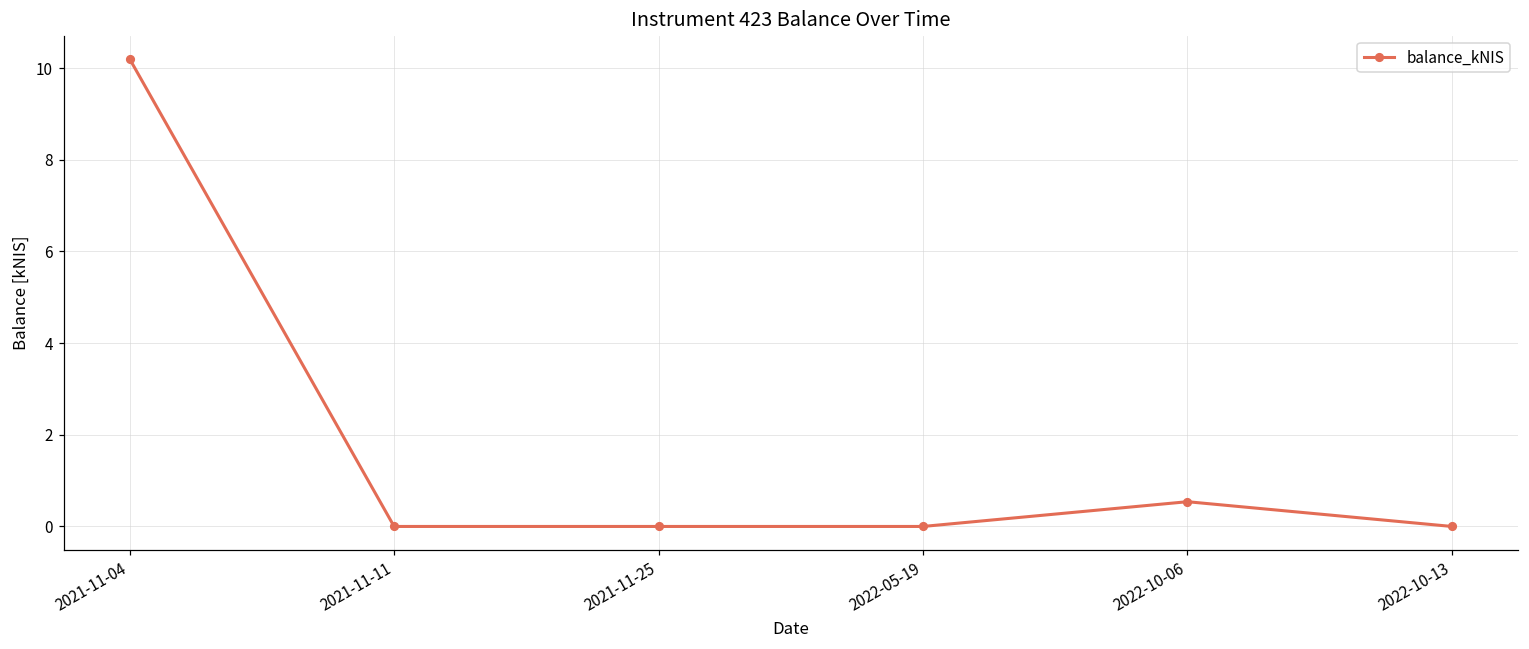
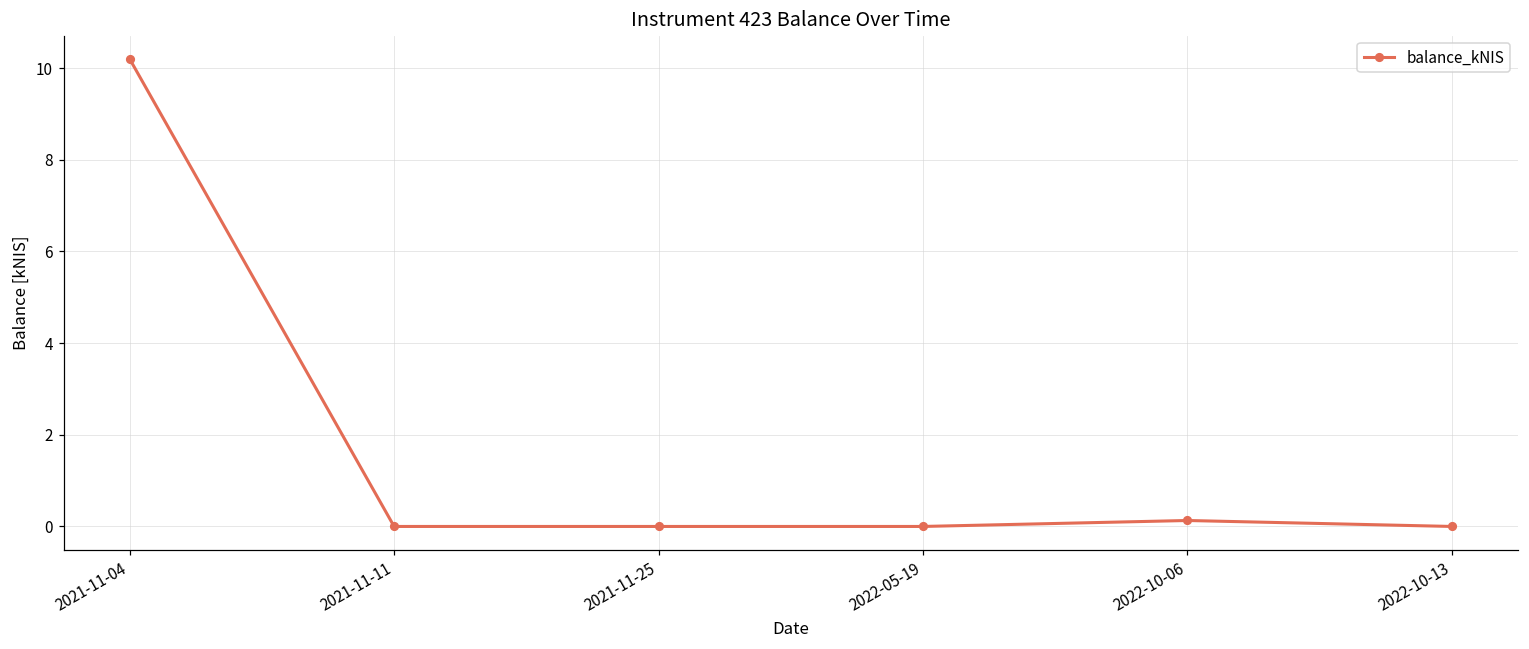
2022-10-06: 0.5 -> 0.1
